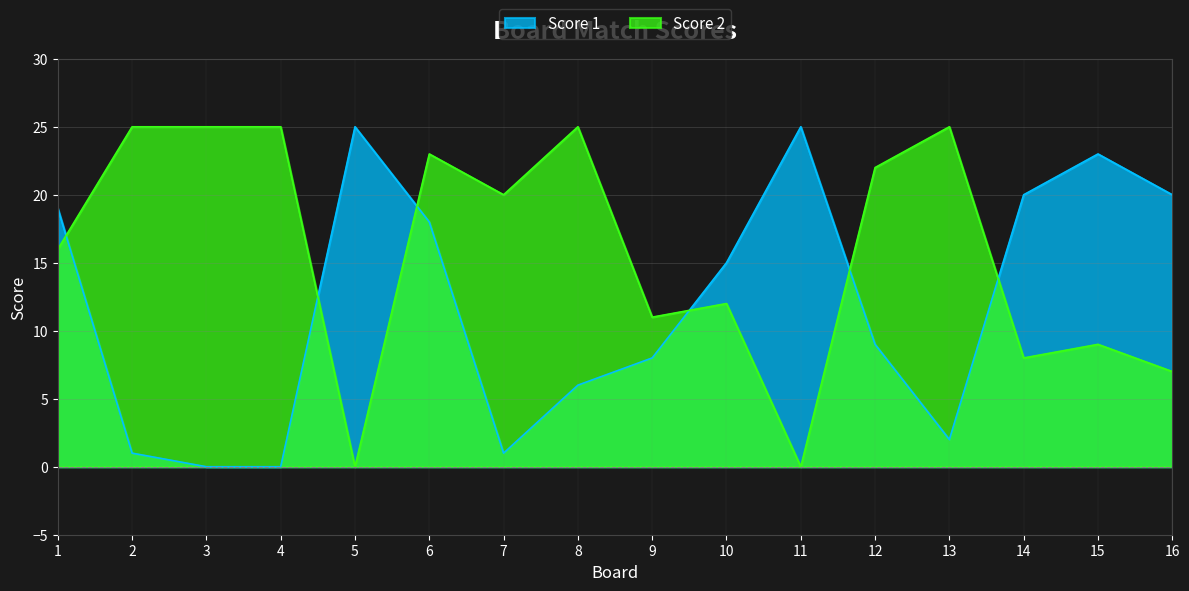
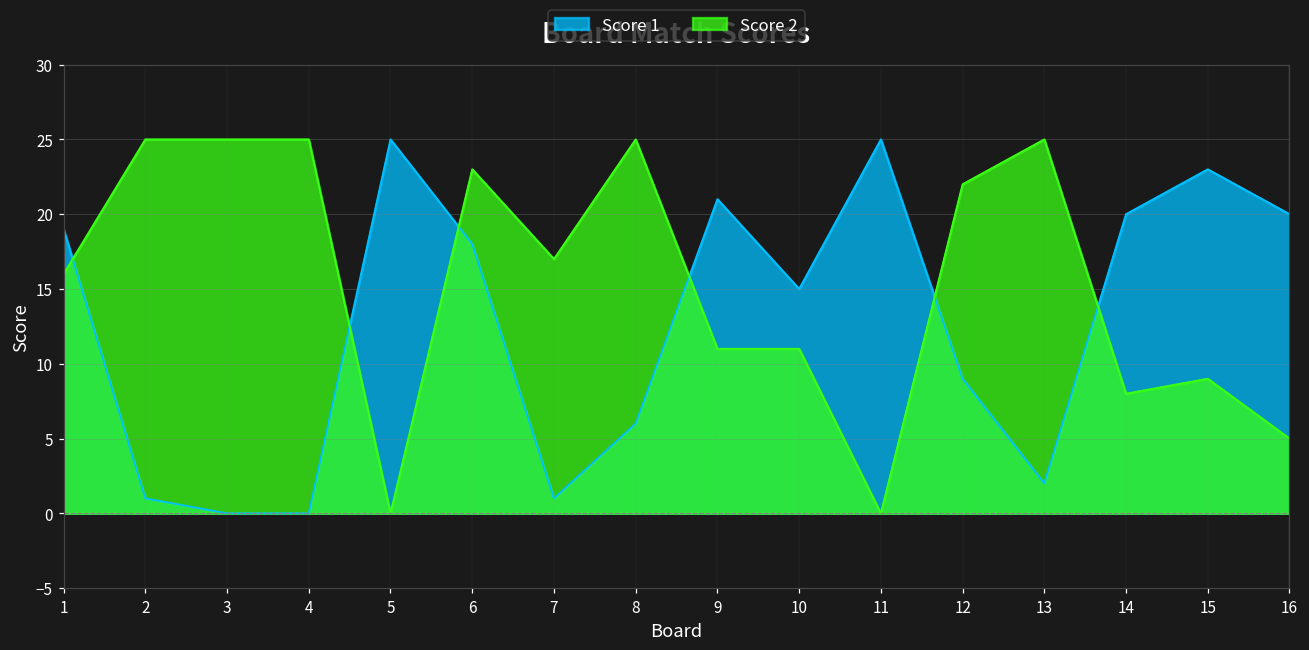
Score 2, 7: 20 -> 17
Score 1, 9: 8 -> 21
Score 2, 10: 12 -> 11
Score 2, 16: 7 -> 5
